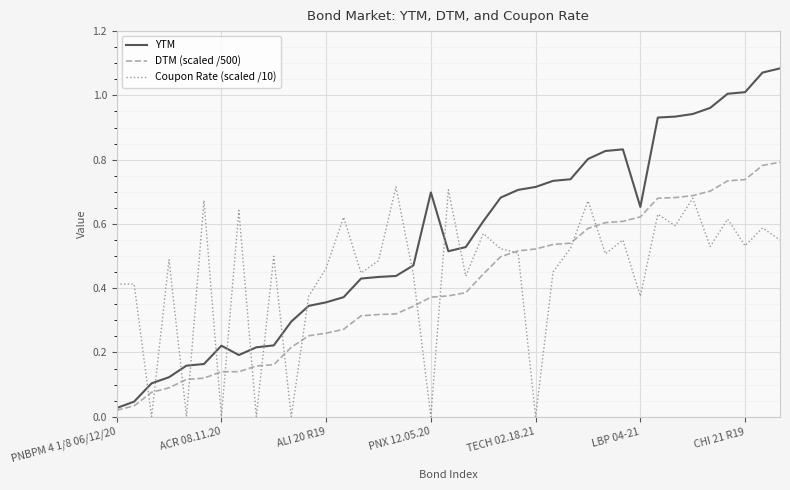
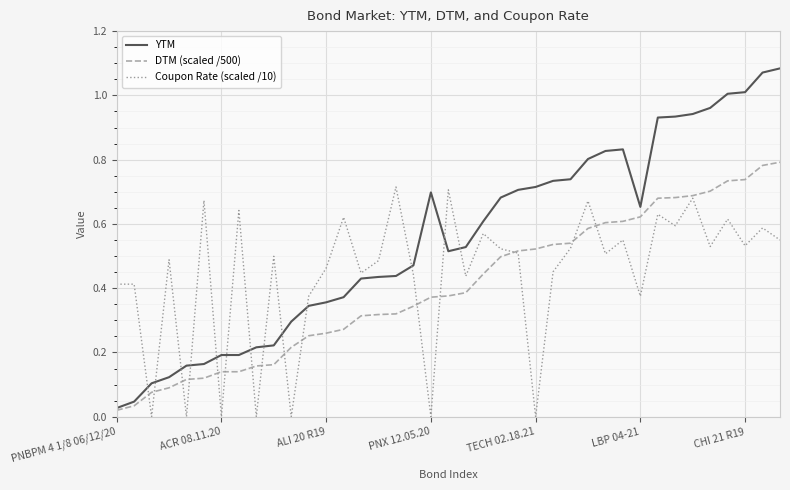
YTM, ACR 08.11.20: 0.22 -> 0.19
